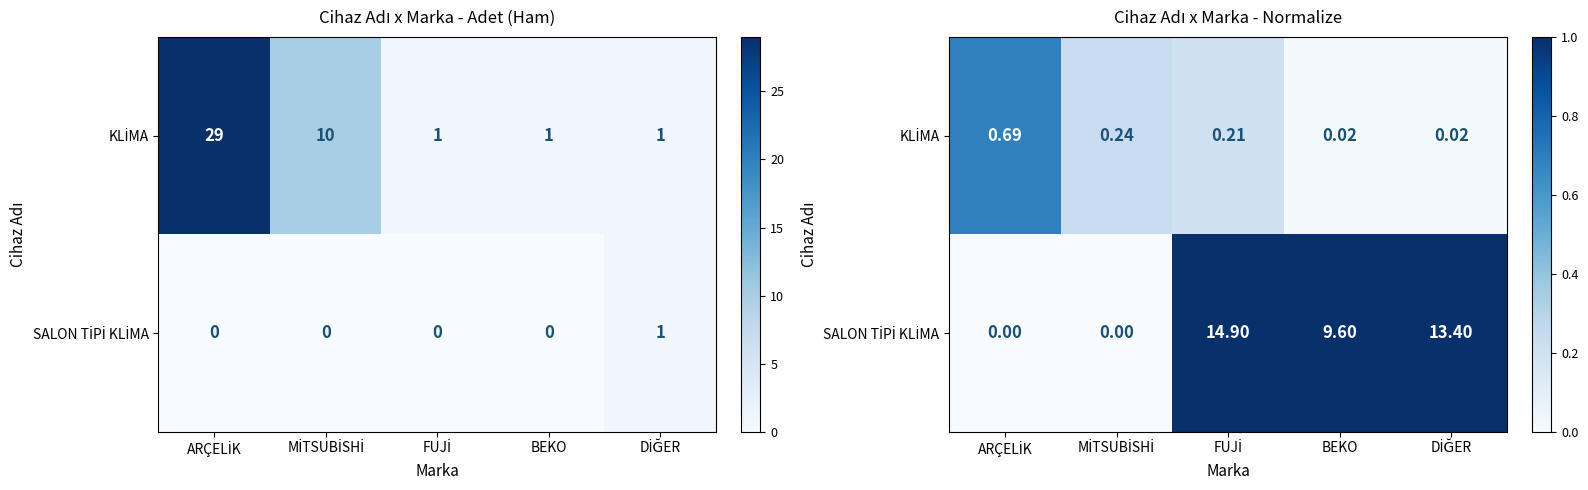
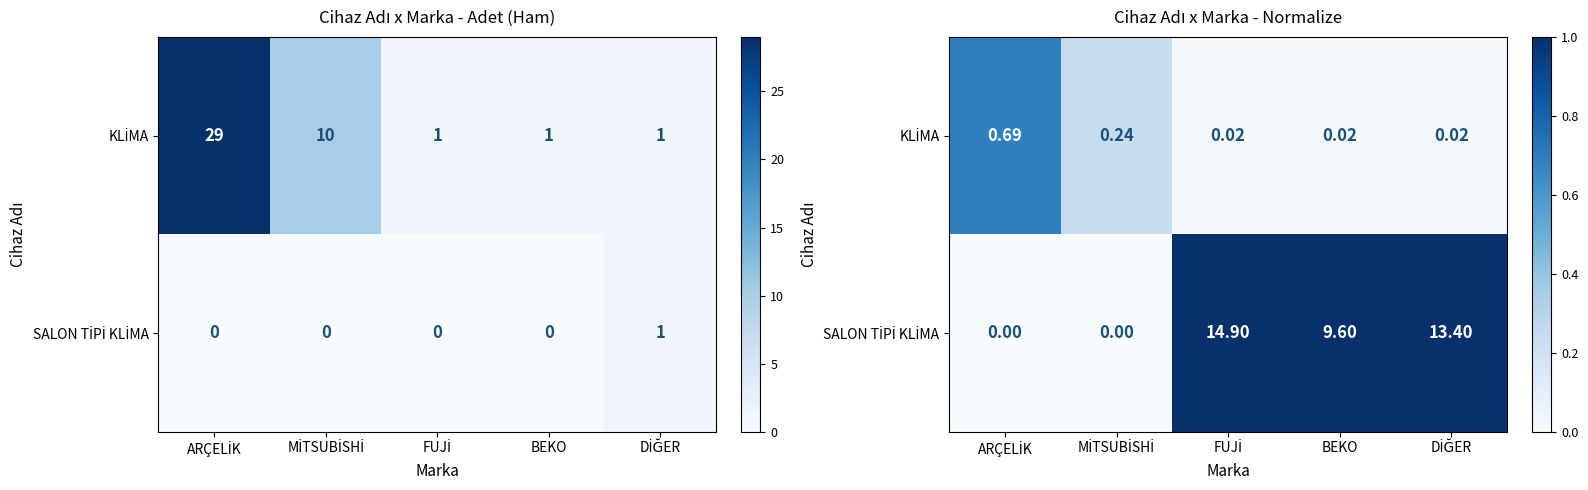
Cihaz Adı x Marka - Normalize, KLİMA, FUJİ: 0.21 -> 0.02
